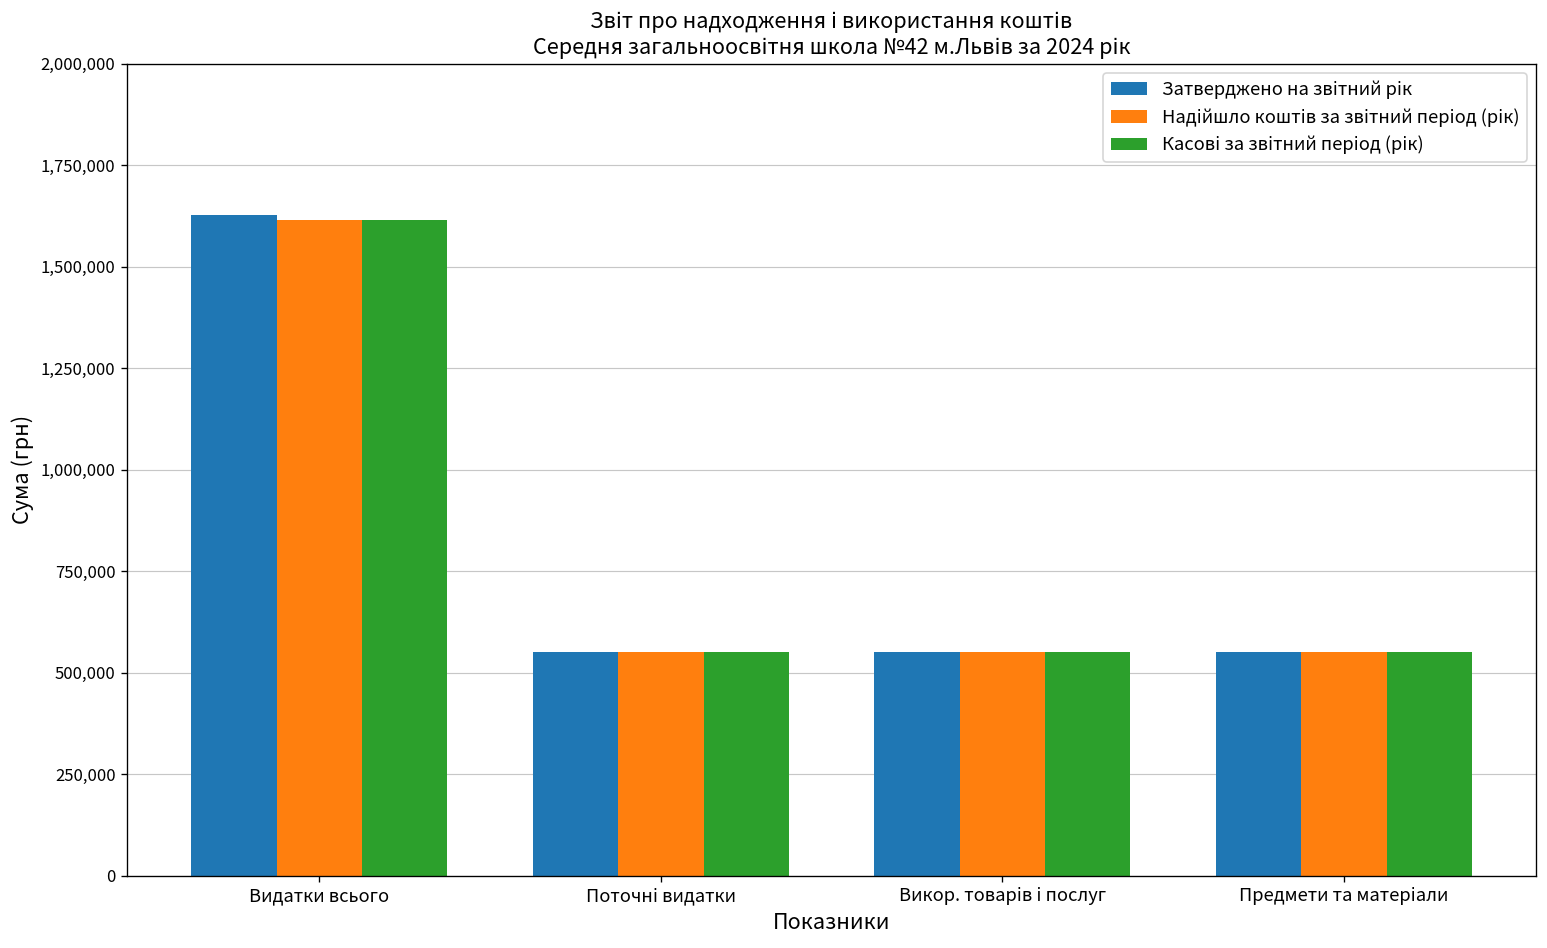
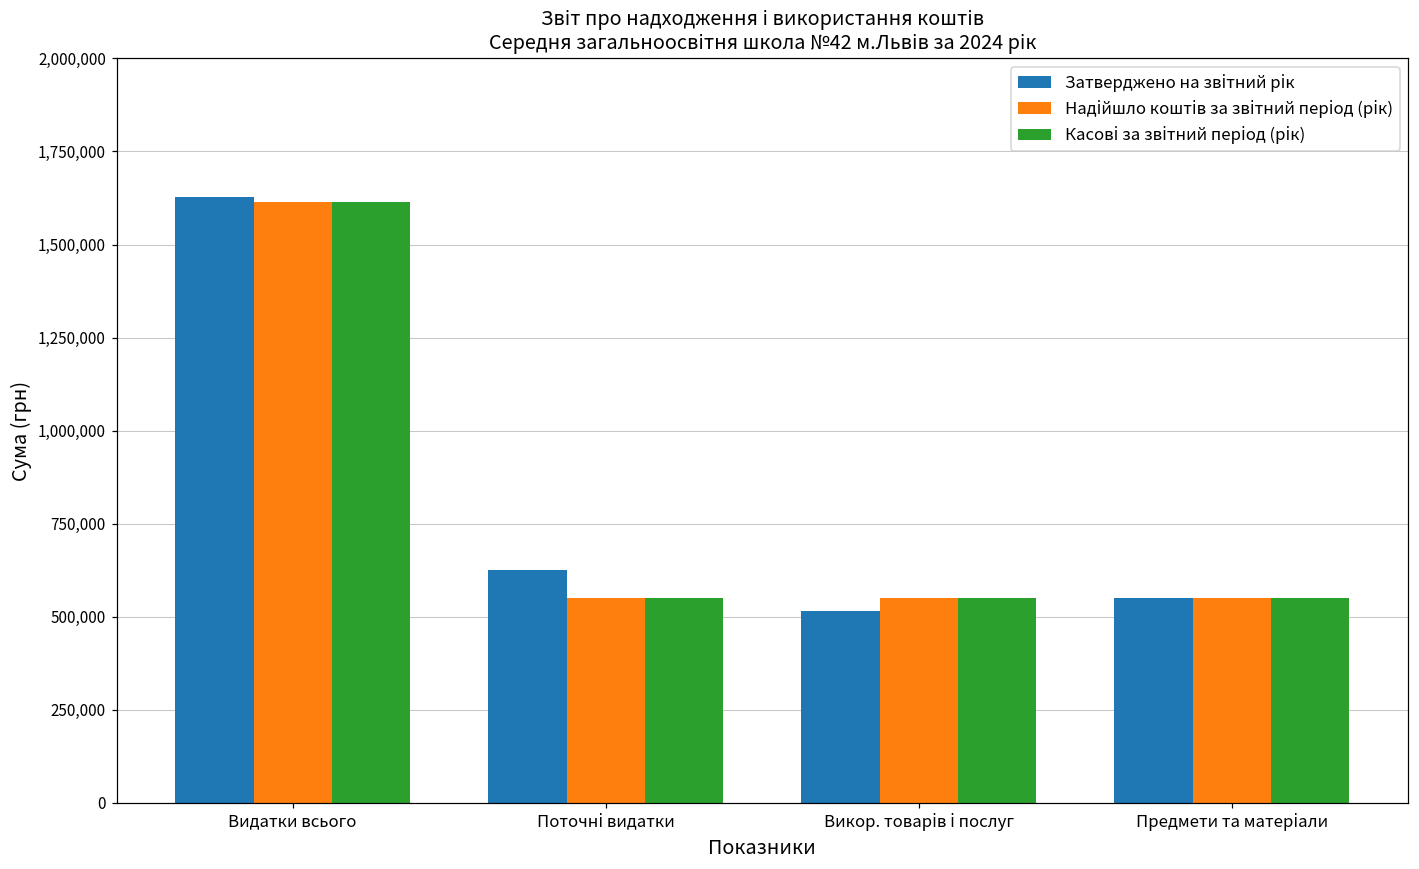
Затверджено на звітний рік, Поточні видатки: 550,000 -> 630,000
Затверджено на звітний рік, Викор. товарів і послуг: 550,000 -> 520,000
